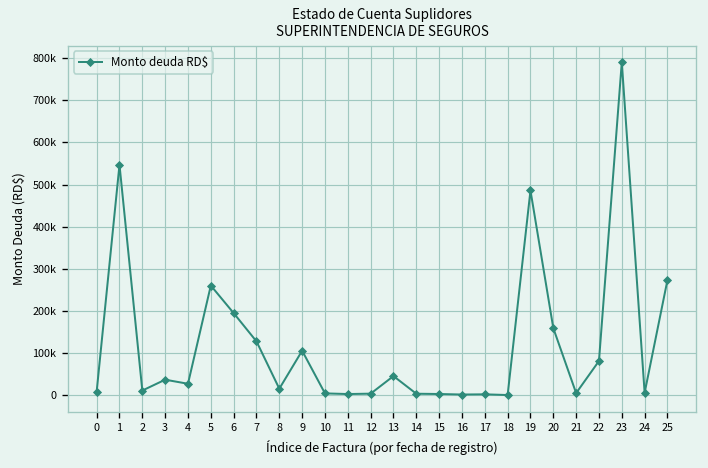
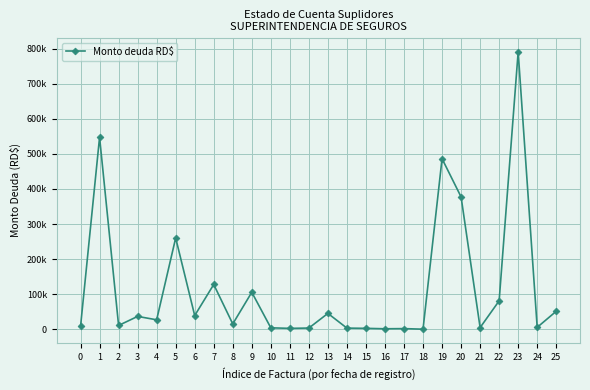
6: 200000 -> 40000
20: 160000 -> 380000
25: 270000 -> 50000
